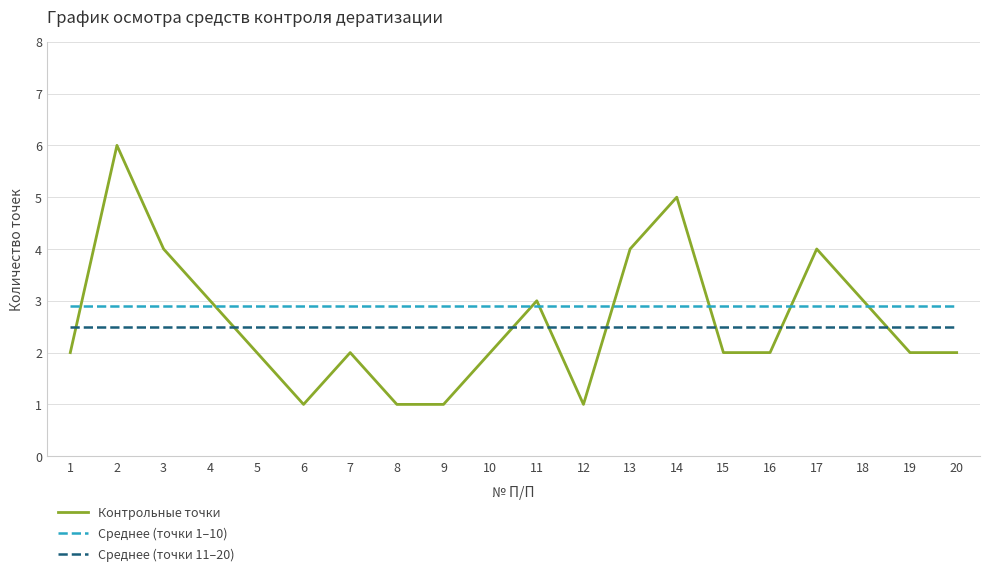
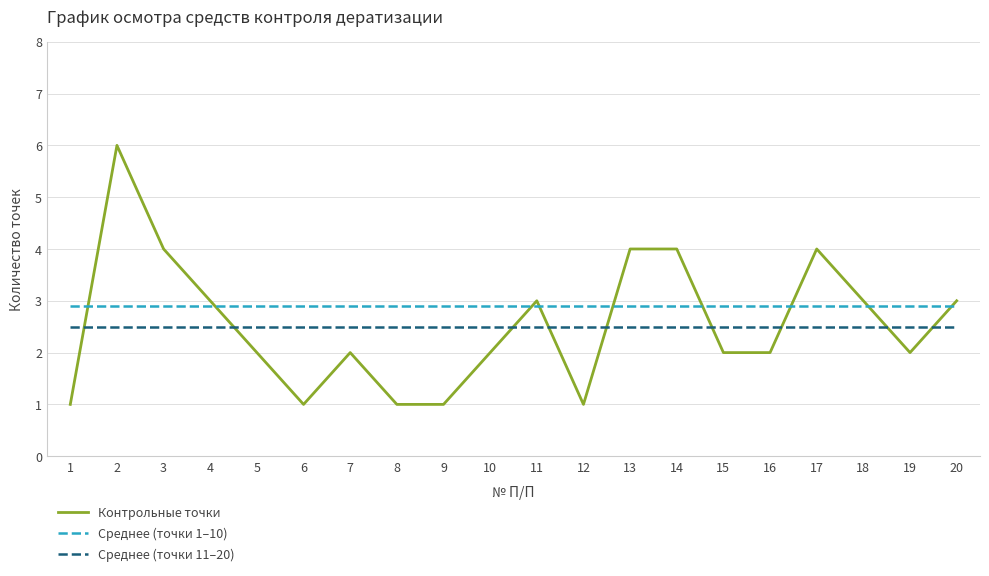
Контрольные точки, 1: 2 -> 1
Контрольные точки, 14: 5 -> 4
Контрольные точки, 20: 2 -> 3
